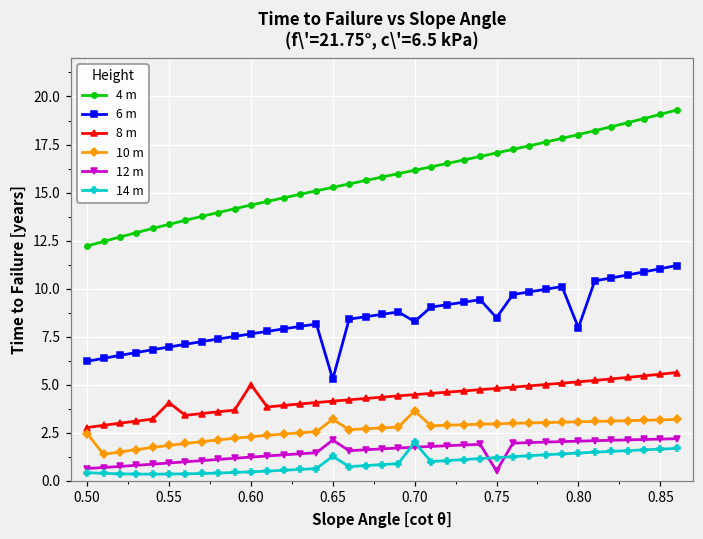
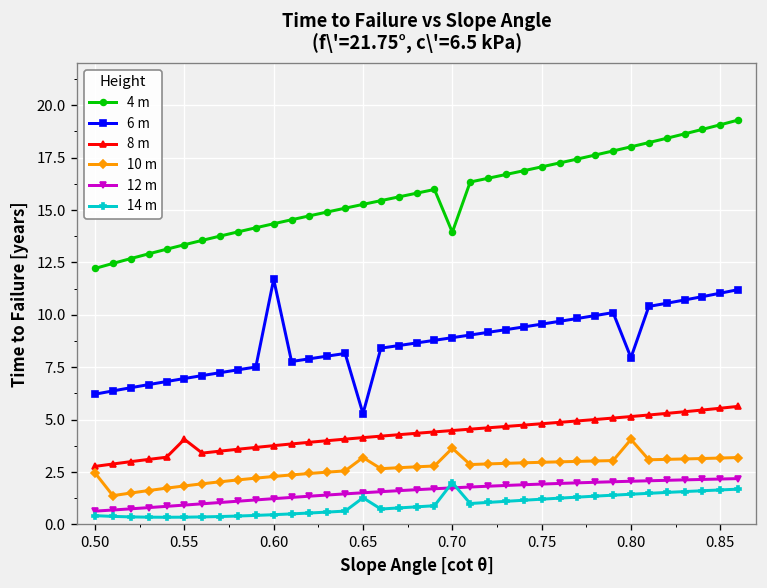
6 m, 0.60: 7.6 -> 11.7
8 m, 0.60: 5.0 -> 3.8
12 m, 0.65: 2.1 -> 1.5
4 m, 0.70: 16.2 -> 13.9
6 m, 0.70: 8.3 -> 8.9
6 m, 0.75: 8.5 -> 9.6
12 m, 0.75: 0.5 -> 1.9
10 m, 0.80: 3.1 -> 4.1
